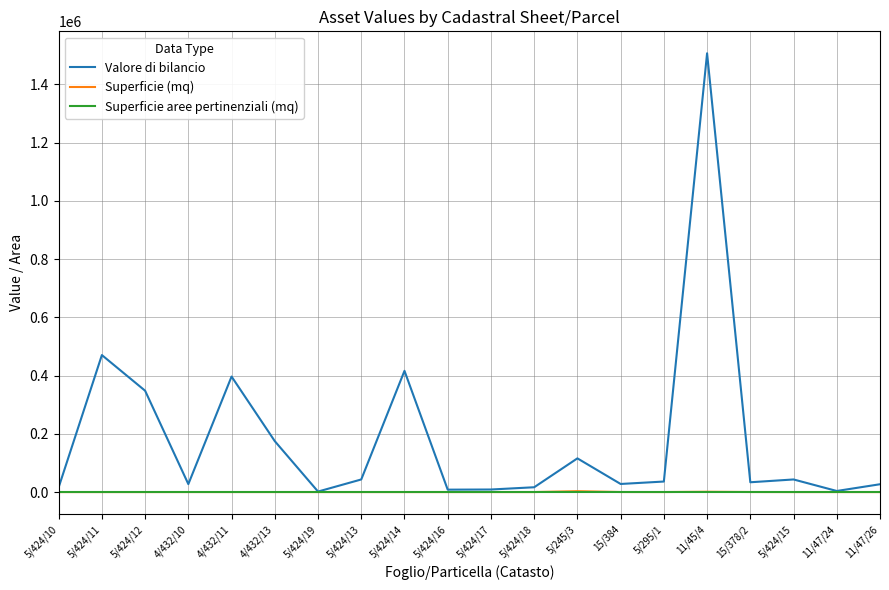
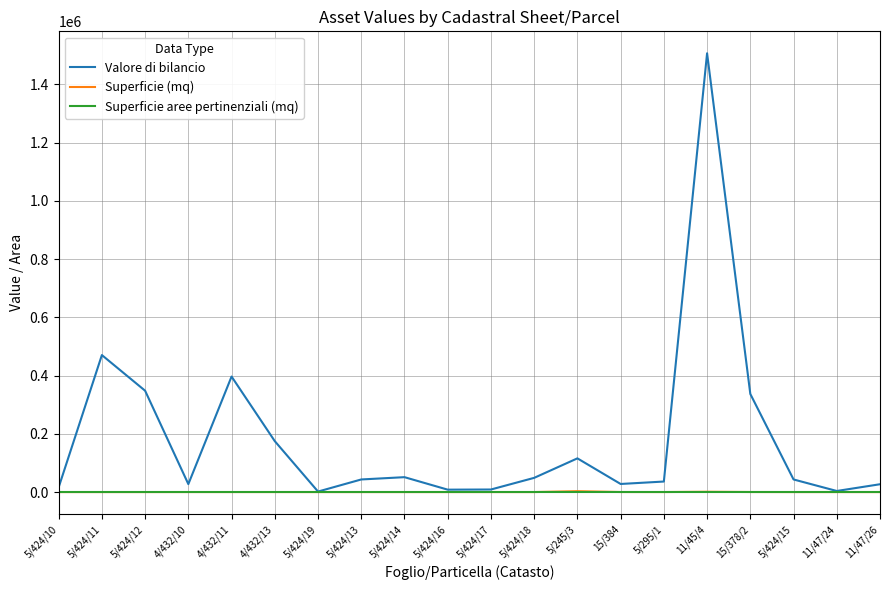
Valore di bilancio, 5/424/14: 420000 -> 50000
Valore di bilancio, 5/424/18: 20000 -> 50000
Valore di bilancio, 15/378/2: 30000 -> 340000
